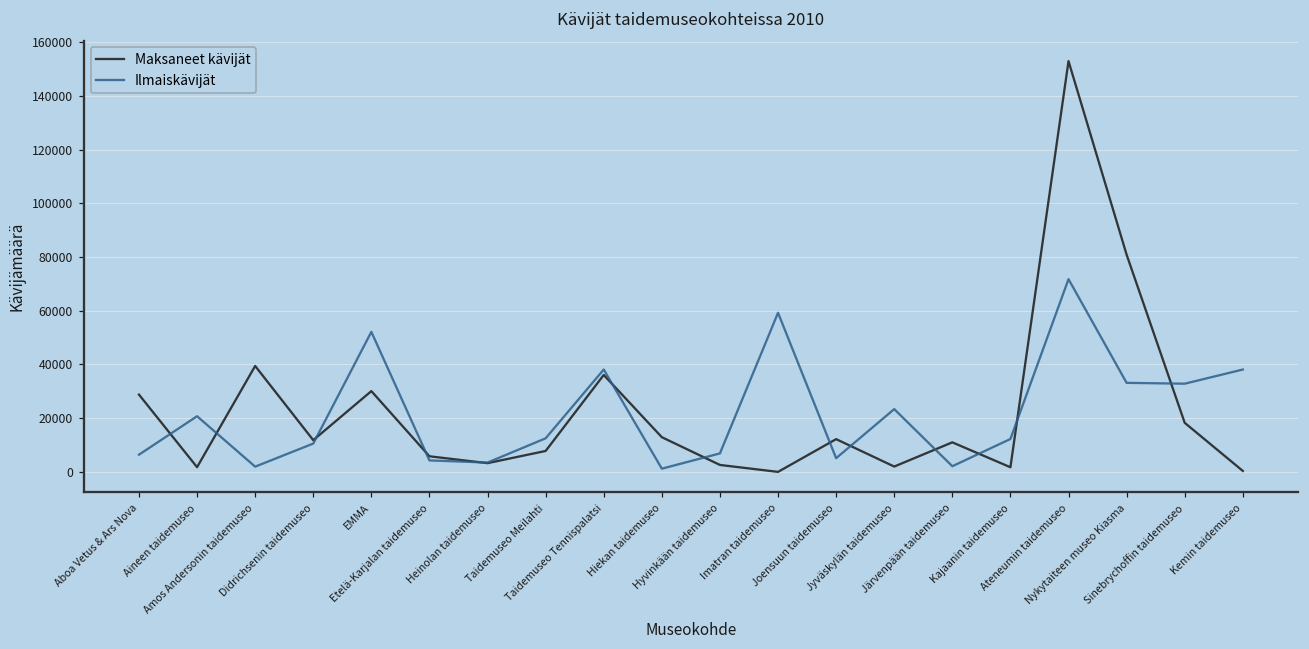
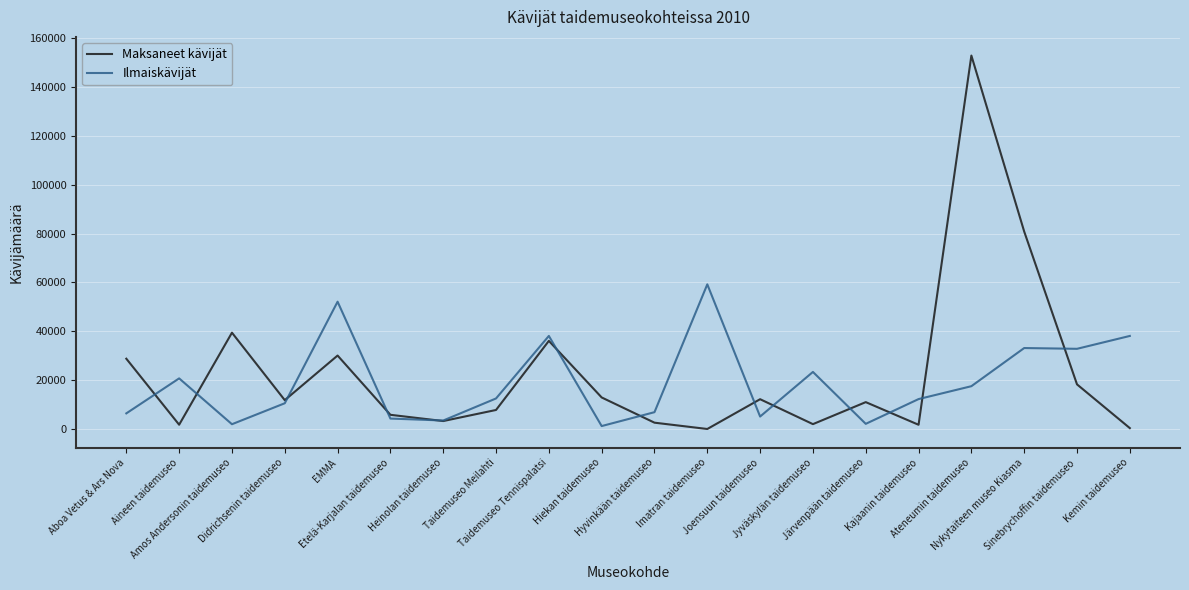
Ilmaiskävijät, Ateneumin taidemuseo: 72000 -> 18000
